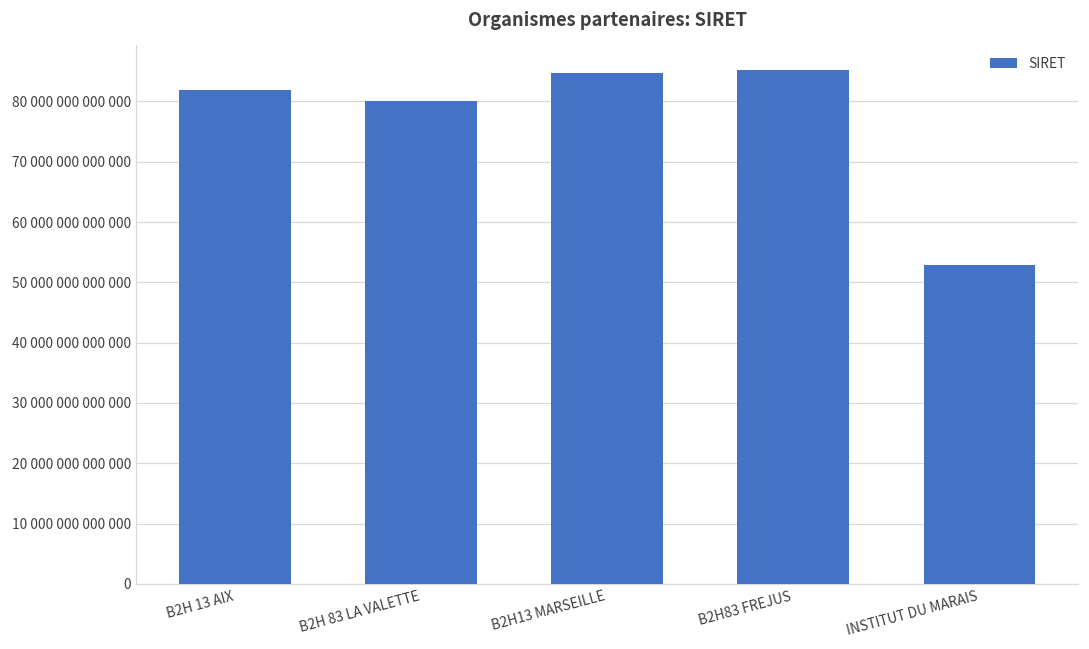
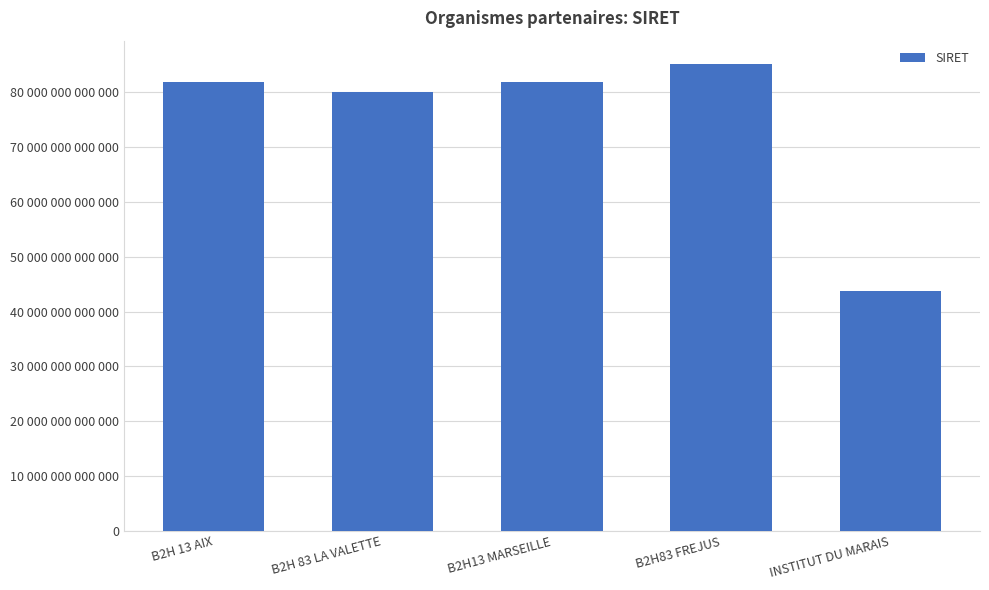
B2H13 MARSEILLE: 85000000000000 -> 82000000000000
INSTITUT DU MARAIS: 53000000000000 -> 44000000000000
